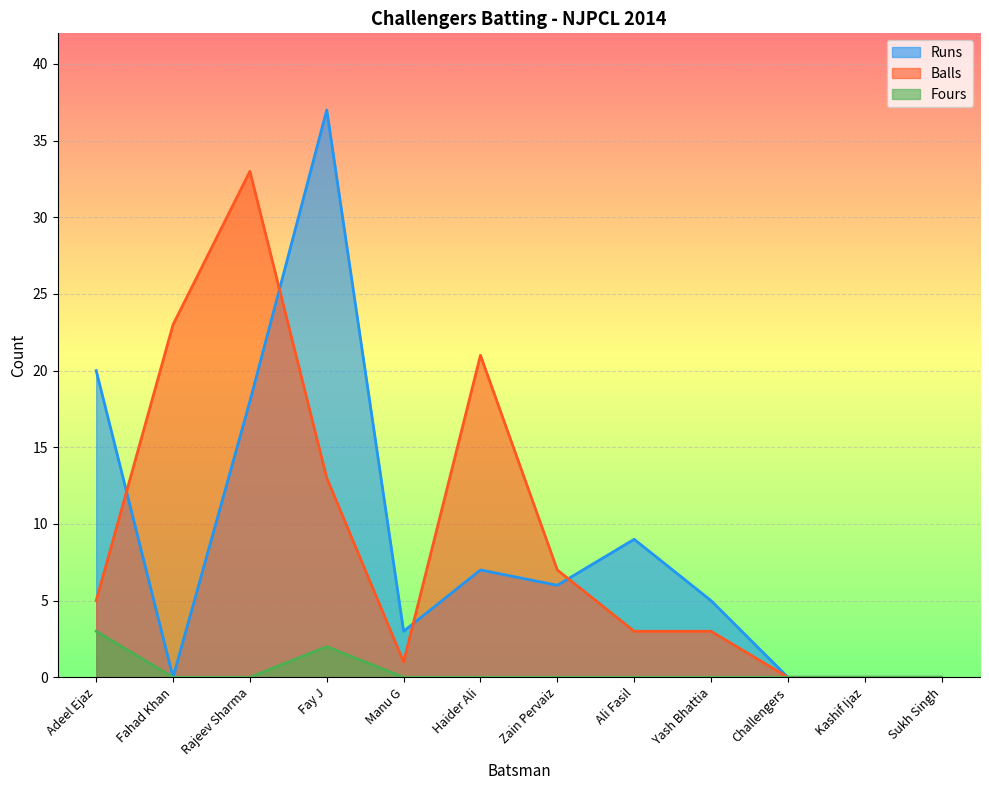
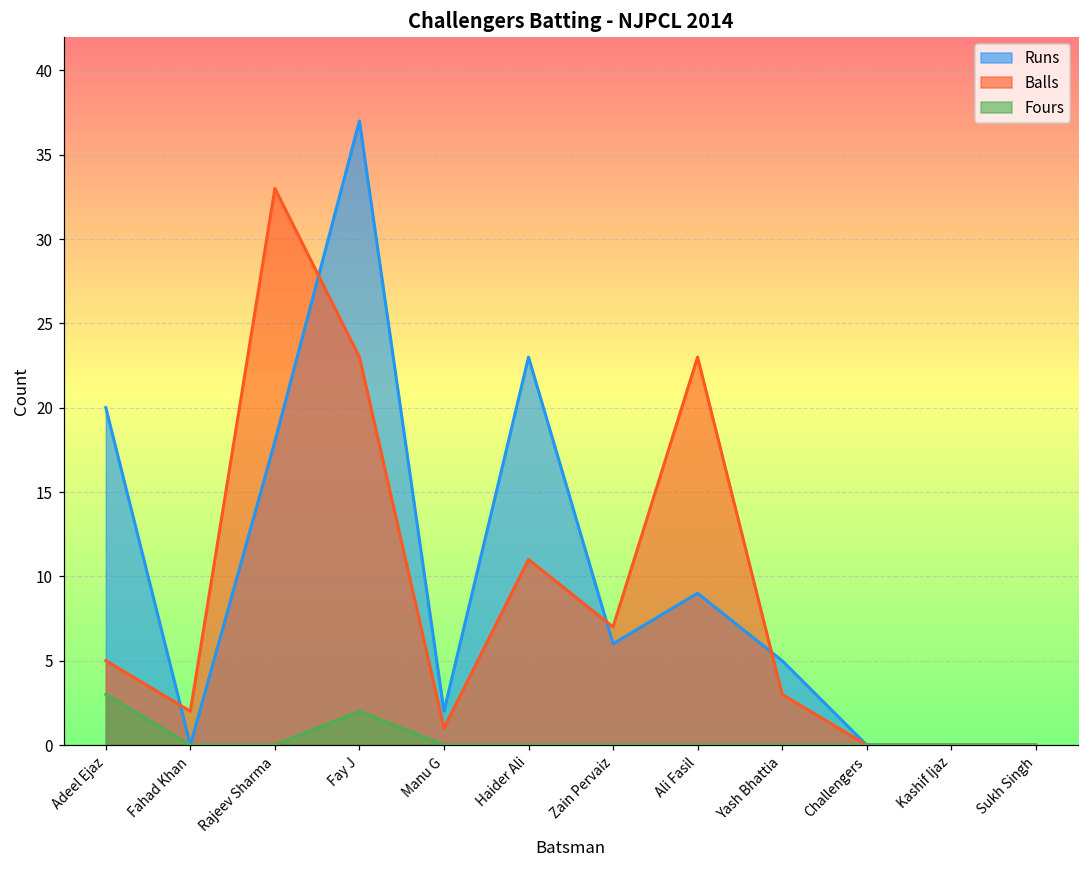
Balls, Fahad Khan: 23 -> 2
Balls, Fay J: 13 -> 23
Runs, Manu G: 3 -> 2
Runs, Haider Ali: 7 -> 23
Balls, Haider Ali: 21 -> 11
Balls, Ali Fasil: 3 -> 23
